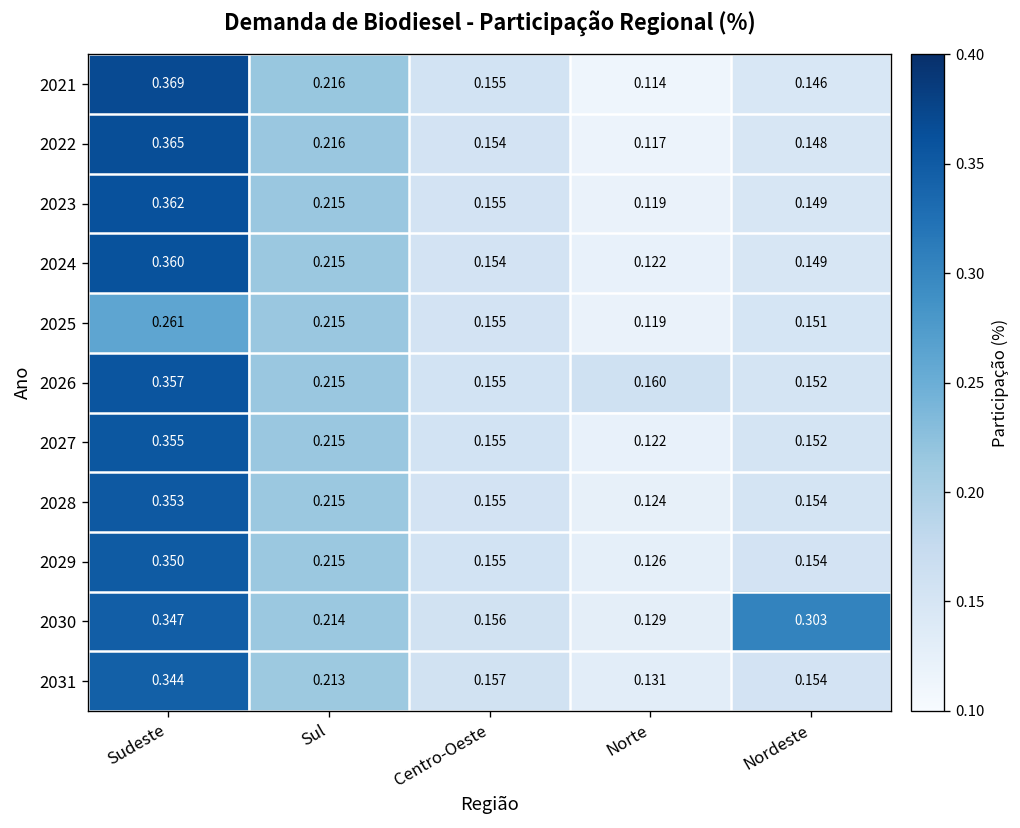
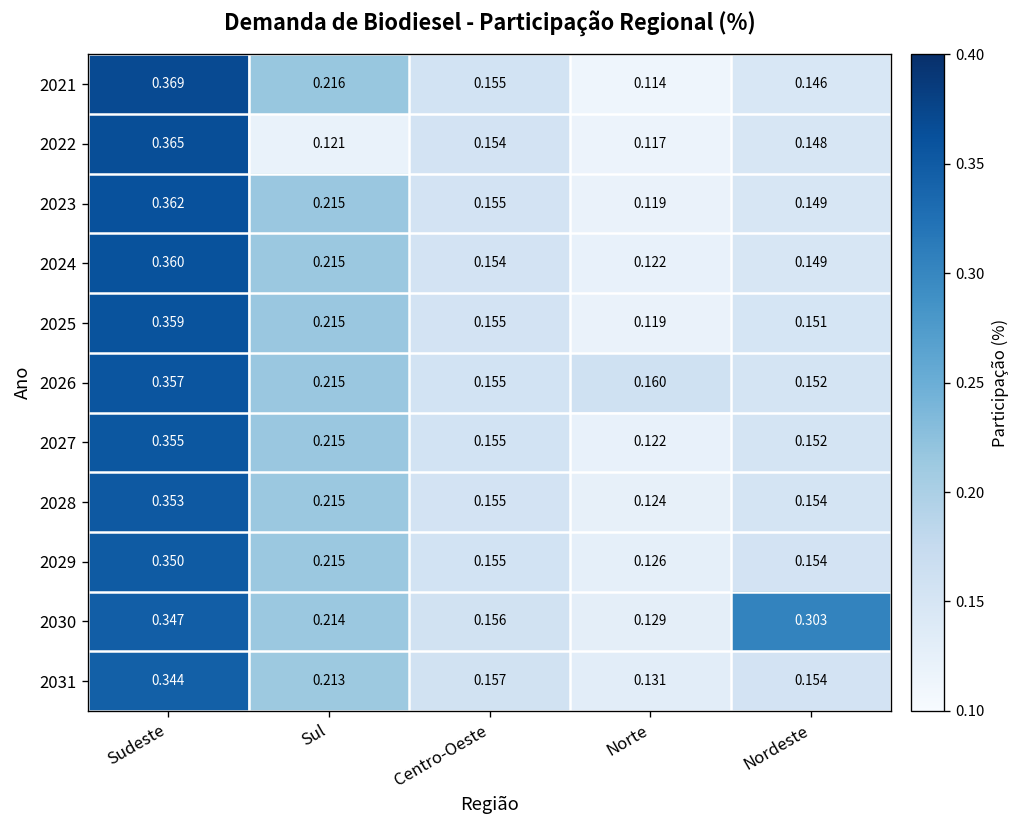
2022, Sul: 0.216 -> 0.121
2025, Sudeste: 0.261 -> 0.359
